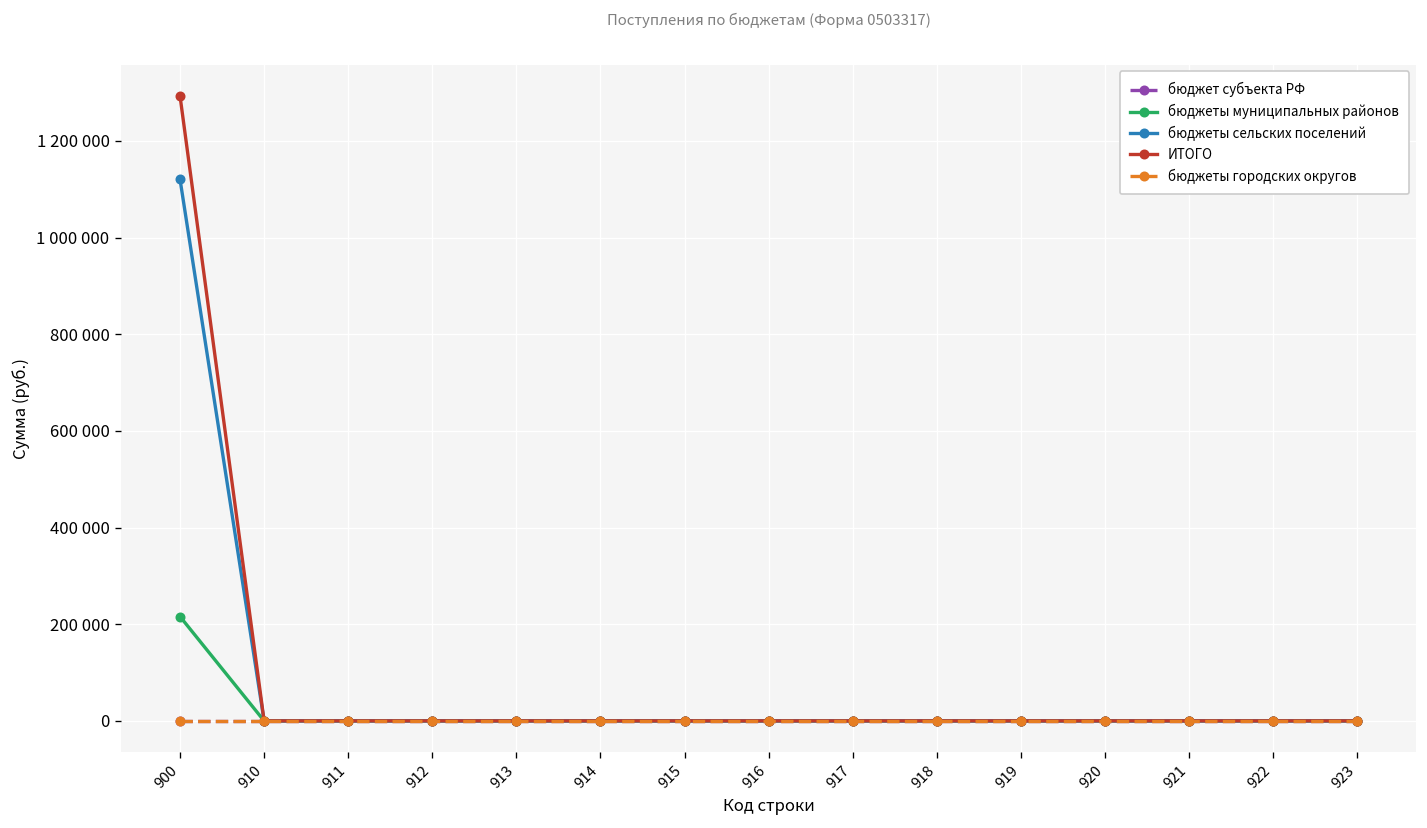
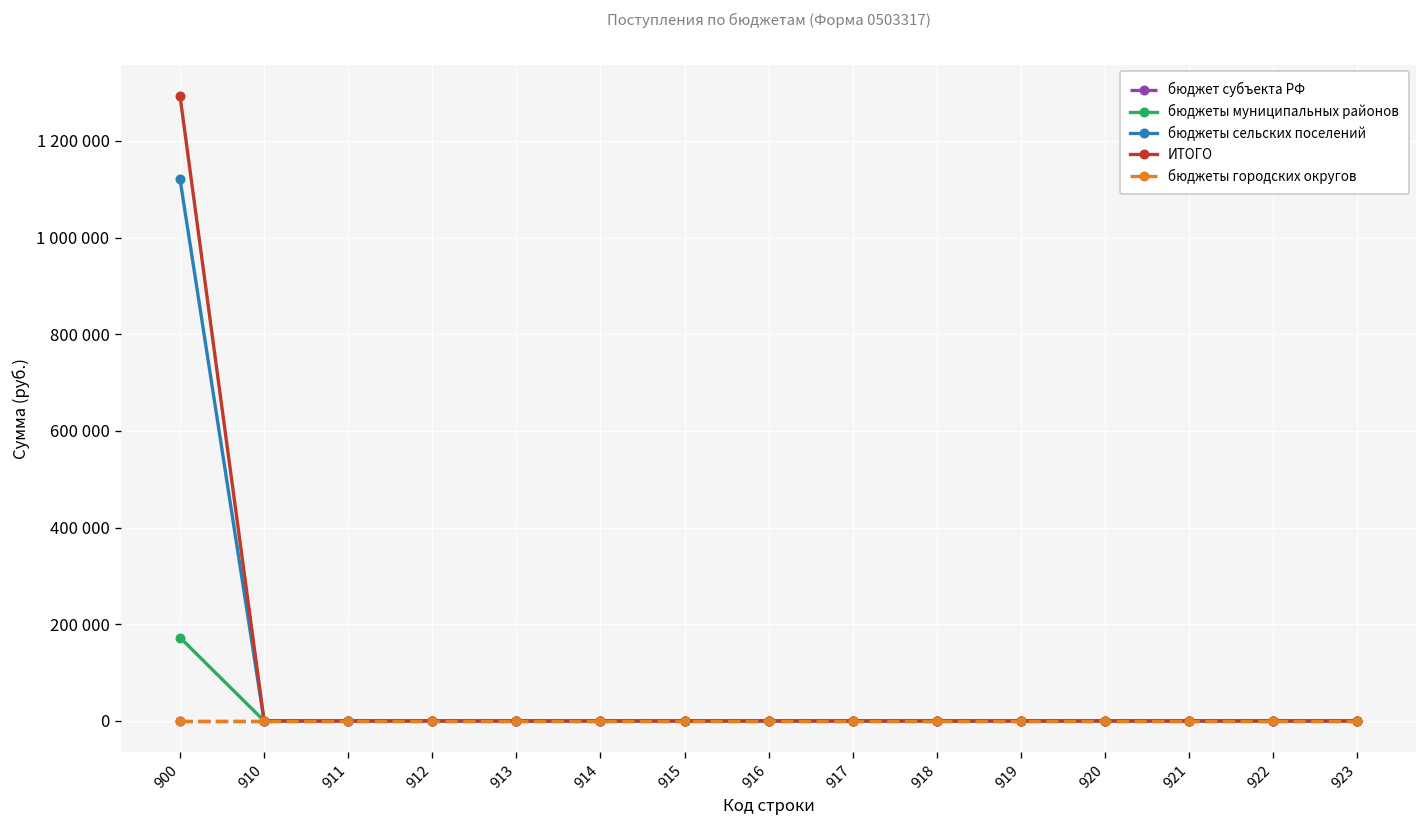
бюджеты муниципальных районов, 900: 220000 -> 170000
